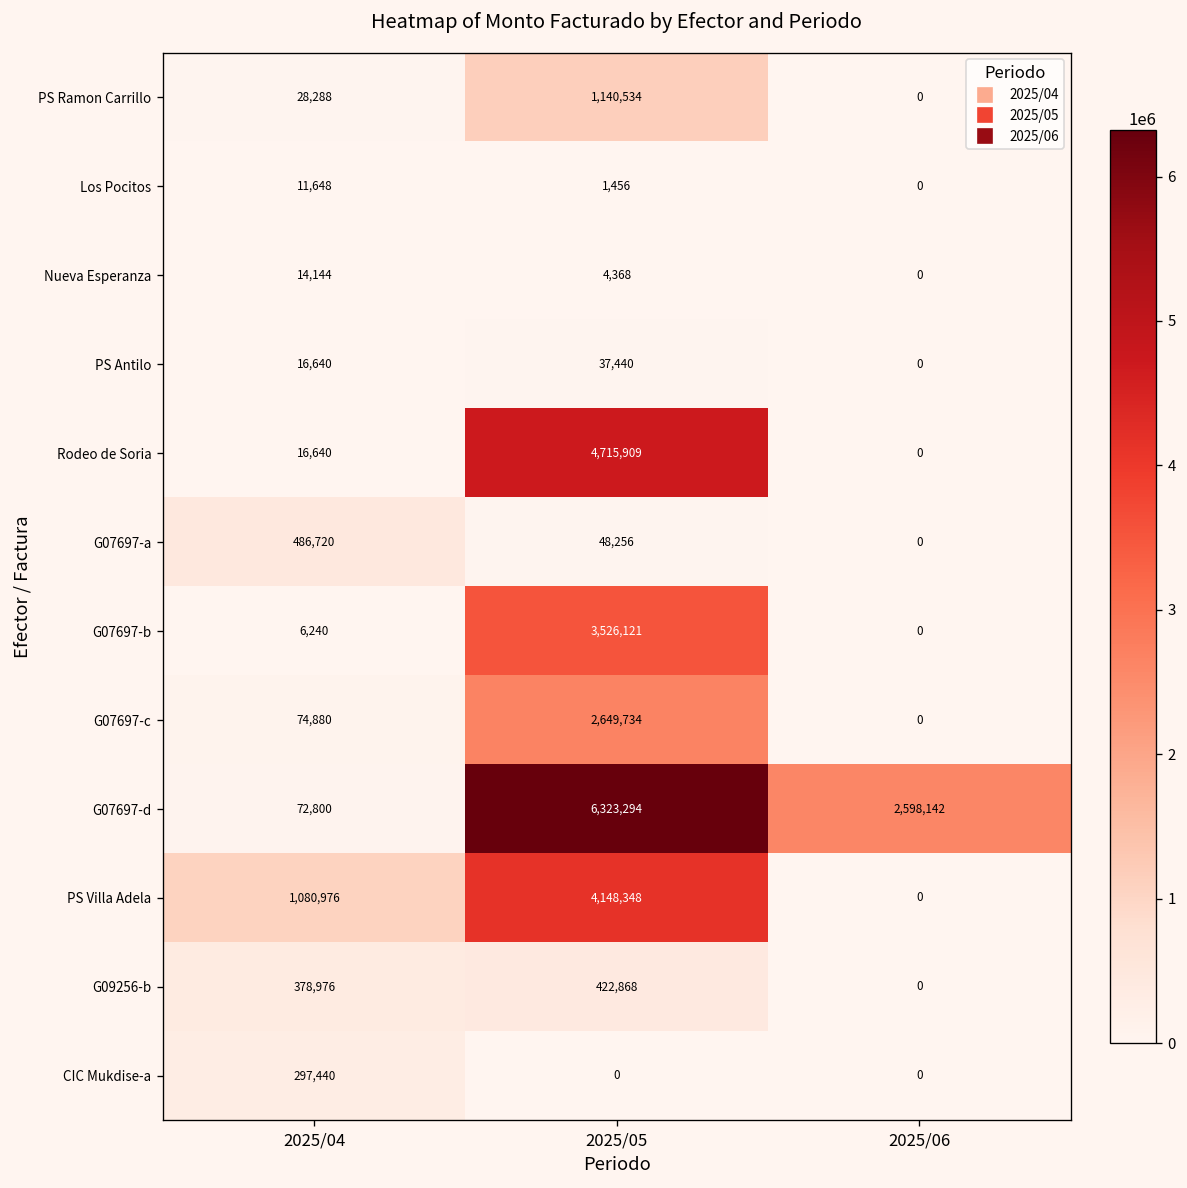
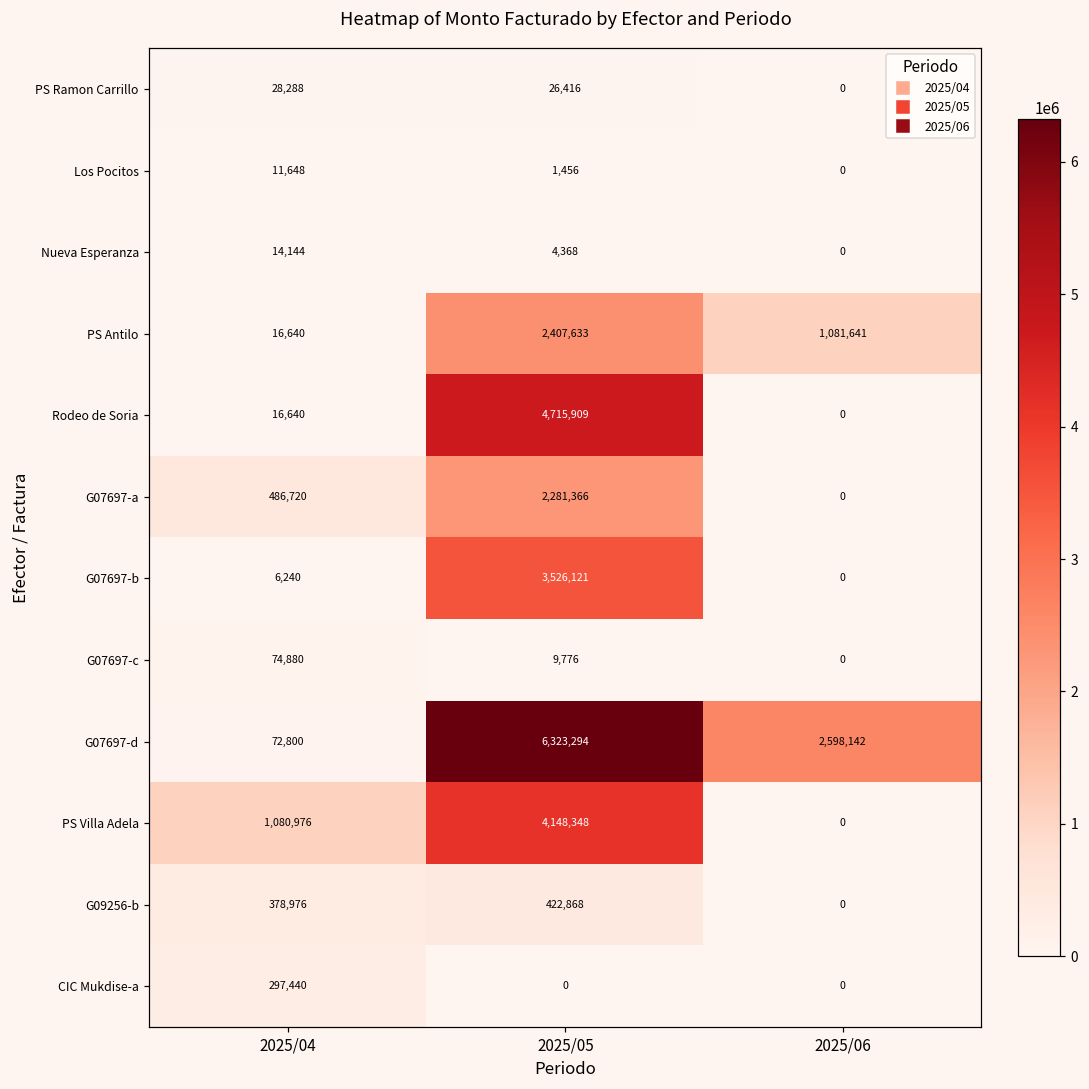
PS Ramon Carrillo, 2025/05: 1,140,534 -> 26,416
PS Antilo, 2025/05: 37,440 -> 2,407,633
PS Antilo, 2025/06: 0 -> 1,081,641
G07697-a, 2025/05: 48,256 -> 2,281,366
G07697-c, 2025/05: 2,649,734 -> 9,776
